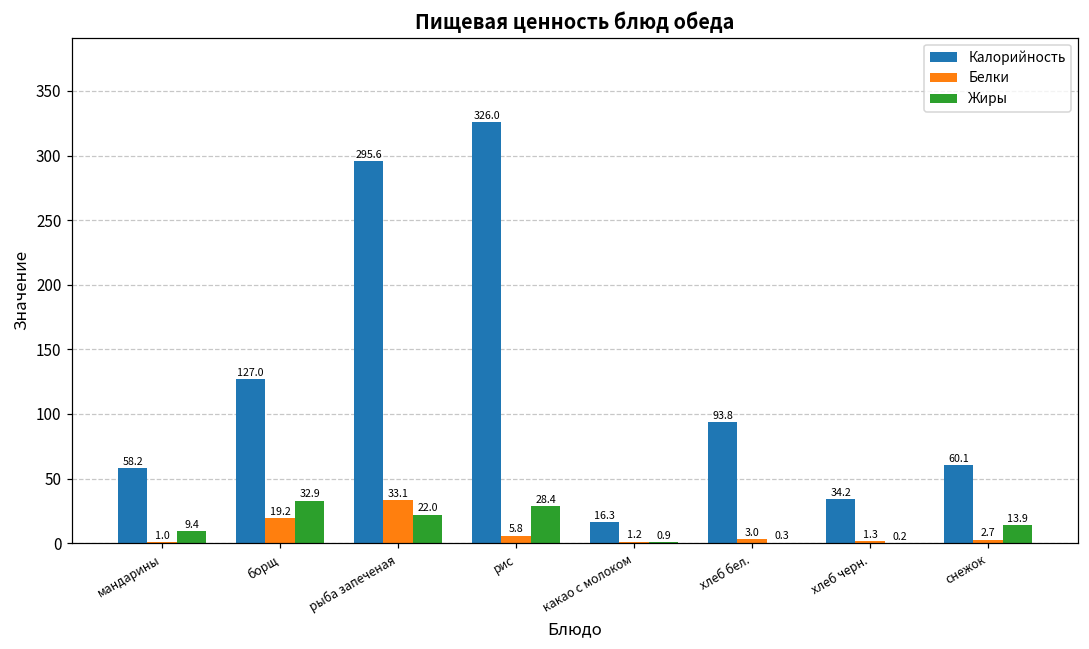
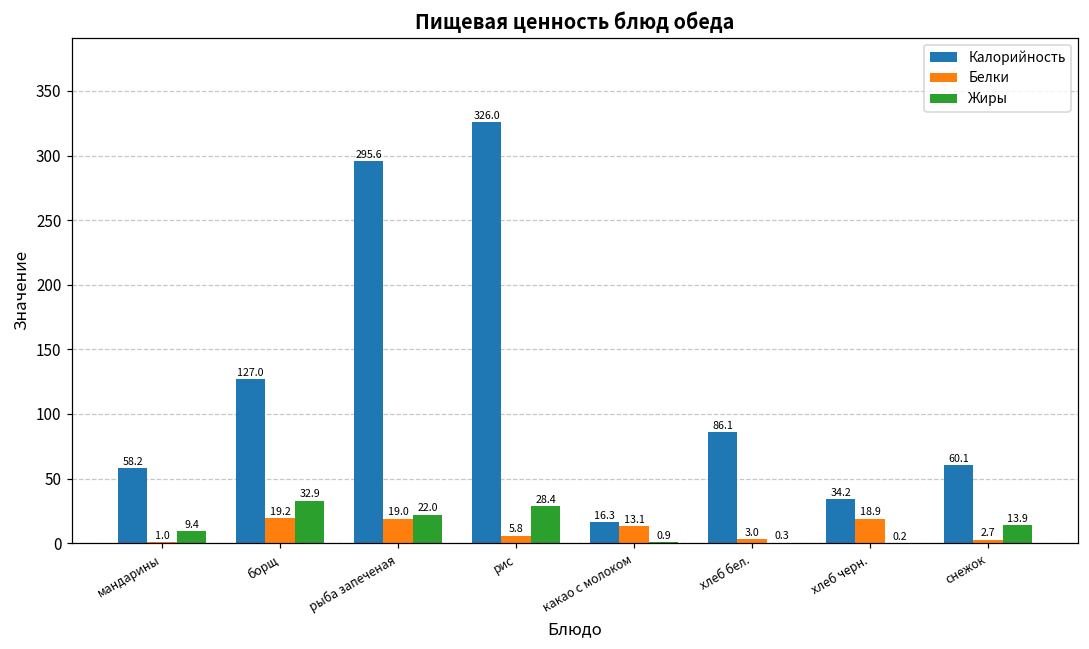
Белки, рыба запеченая: 33.1 -> 19.0
Белки, какао с молоком: 1.2 -> 13.1
Калорийность, хлеб бел.: 93.8 -> 86.1
Белки, хлеб черн.: 1.3 -> 18.9
